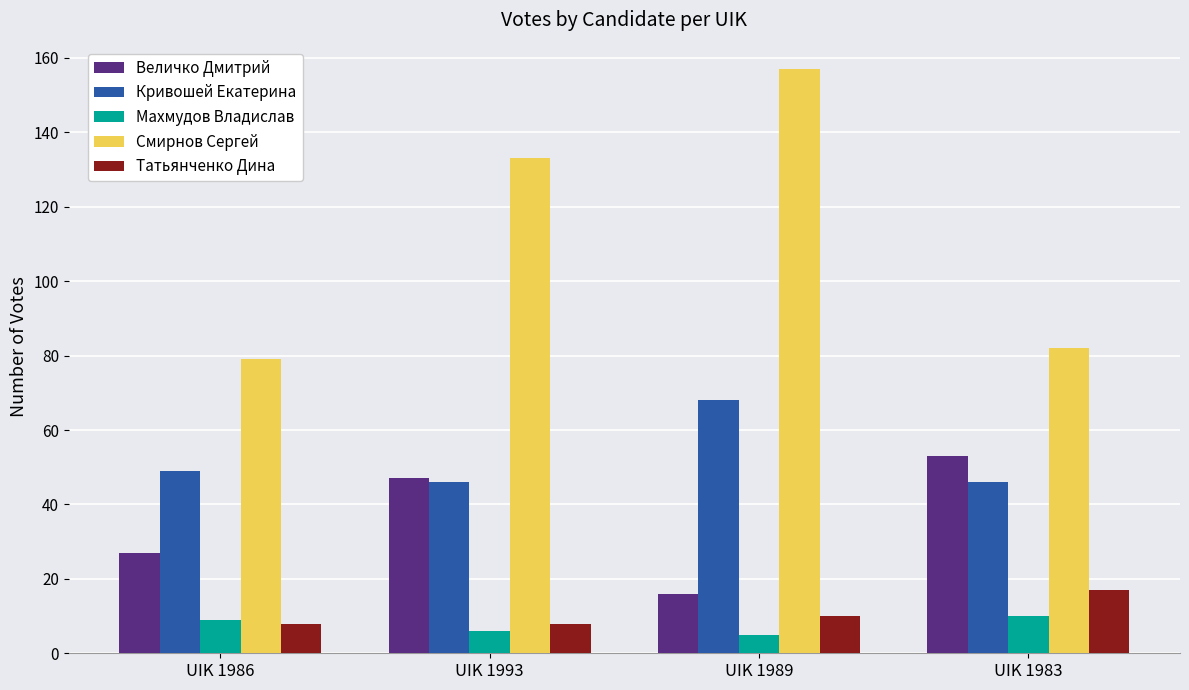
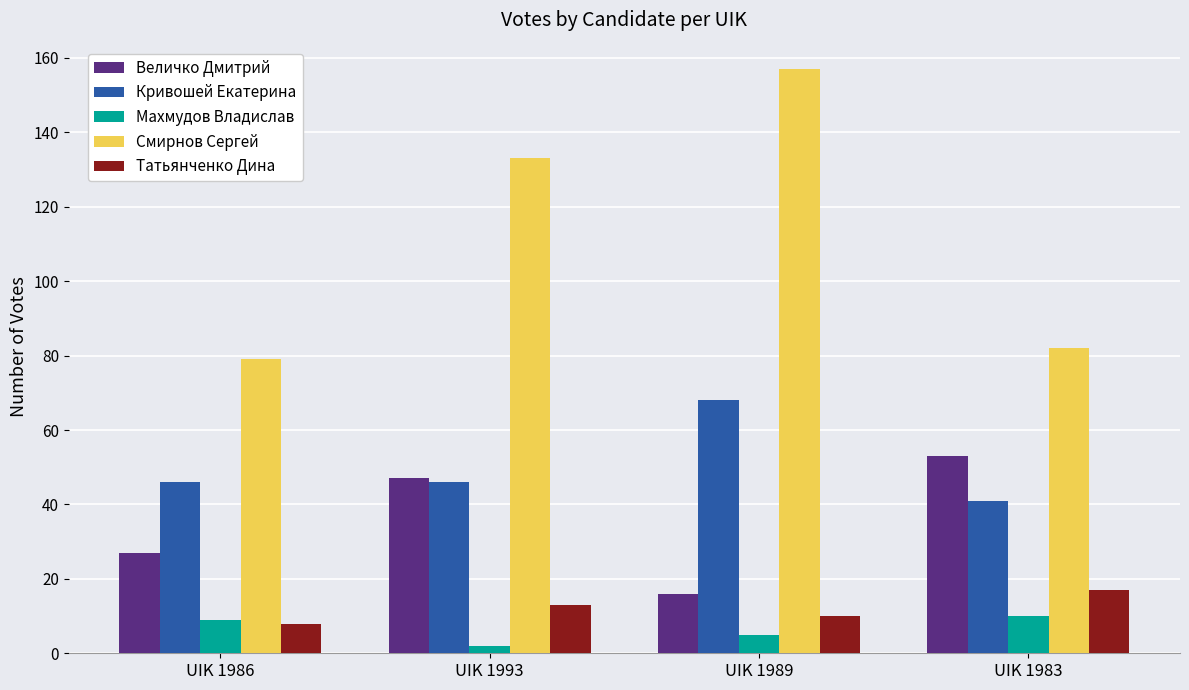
Кривошей Екатерина, UIK 1986: 49 -> 46
Махмудов Владислав, UIK 1993: 6 -> 2
Татьянченко Дина, UIK 1993: 8 -> 13
Кривошей Екатерина, UIK 1983: 46 -> 41
